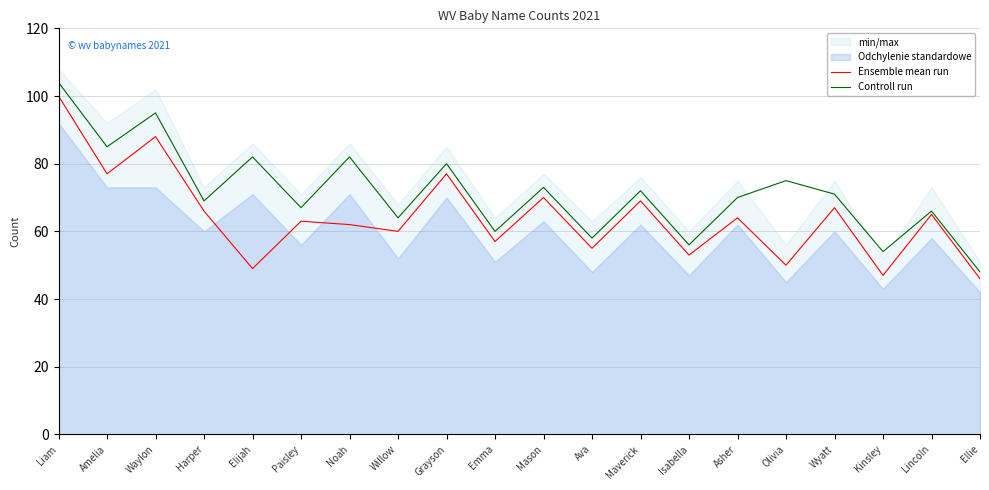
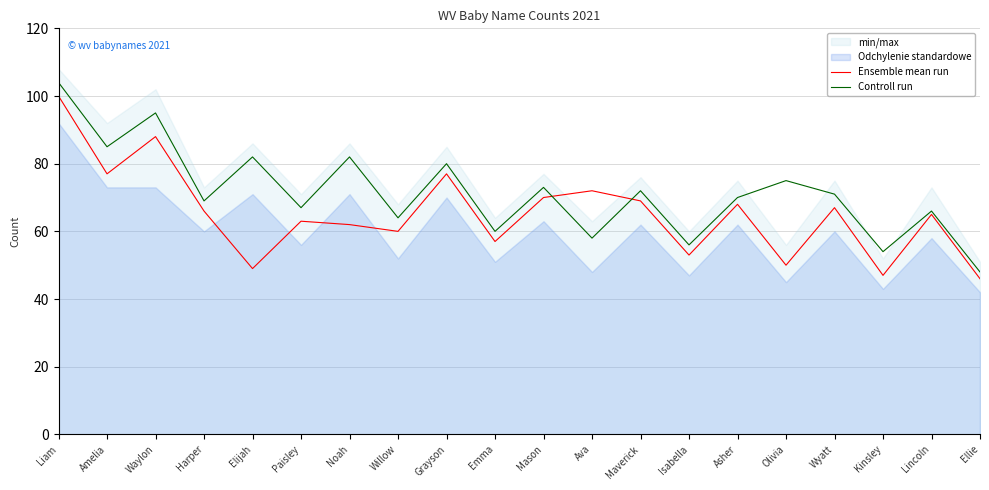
Ensemble mean run, Ava: 55 -> 72
Ensemble mean run, Asher: 64 -> 68
